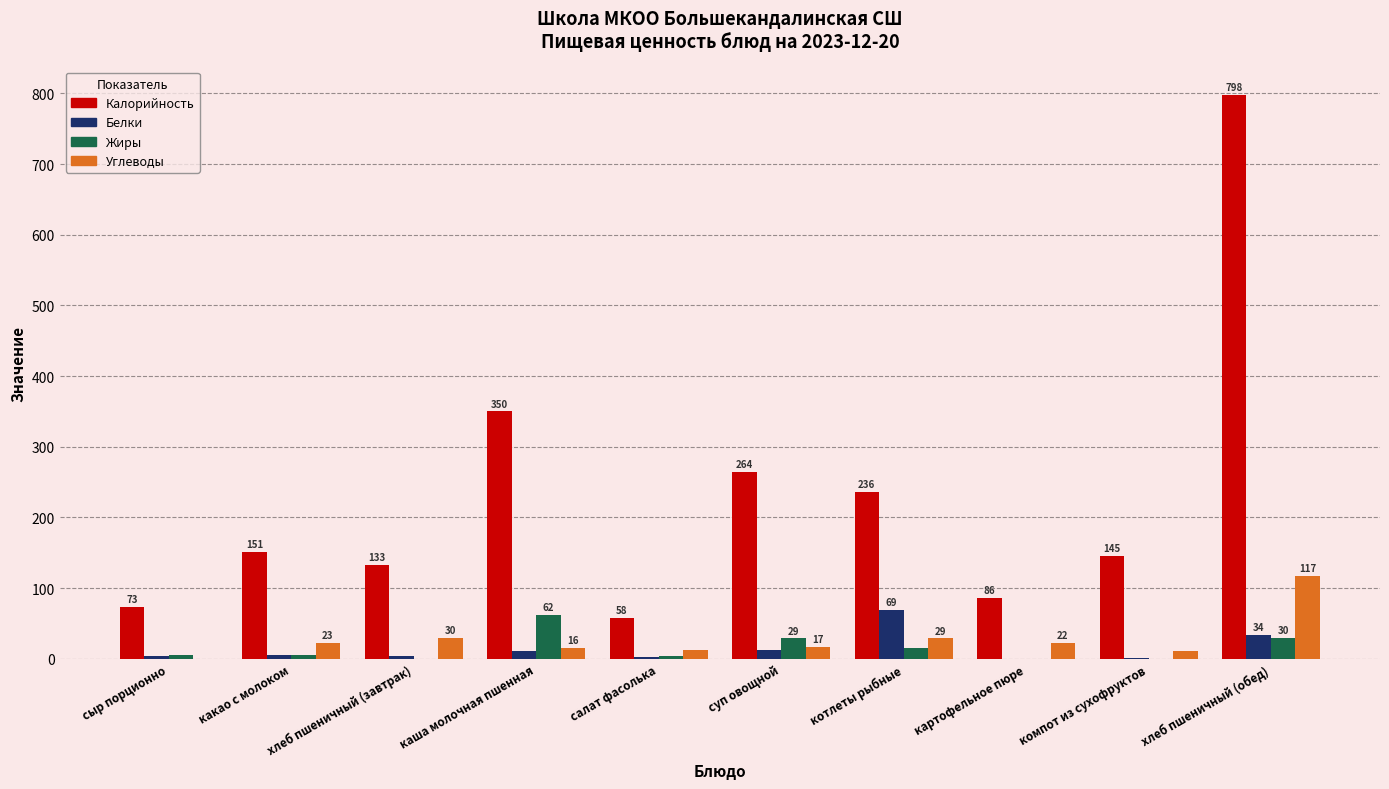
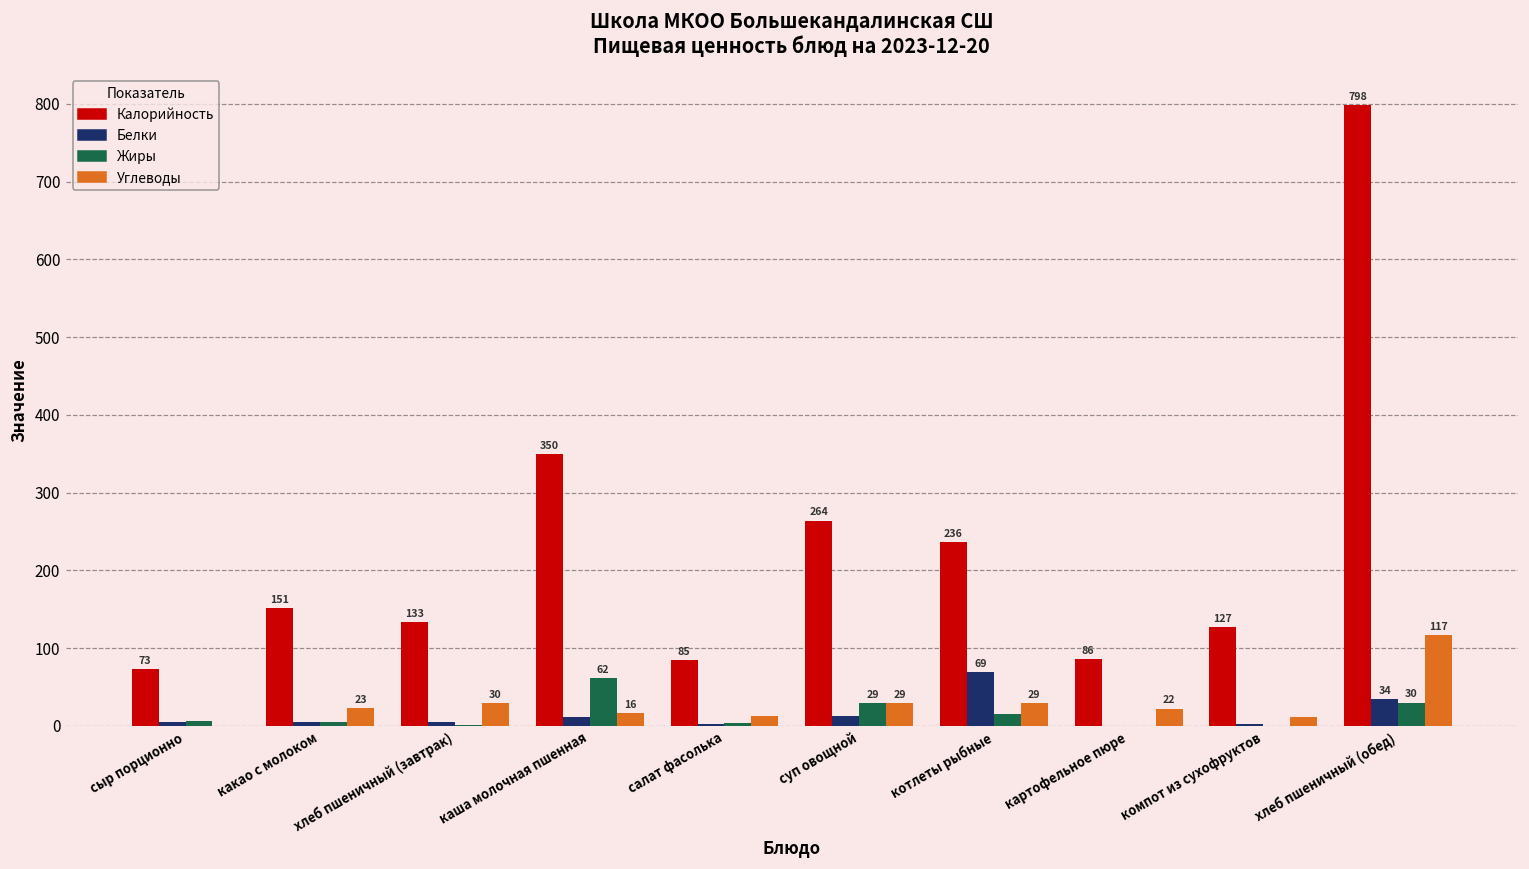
Калорийность, салат фасолька: 58 -> 85
Углеводы, суп овощной: 17 -> 29
Калорийность, компот из сухофруктов: 145 -> 127
